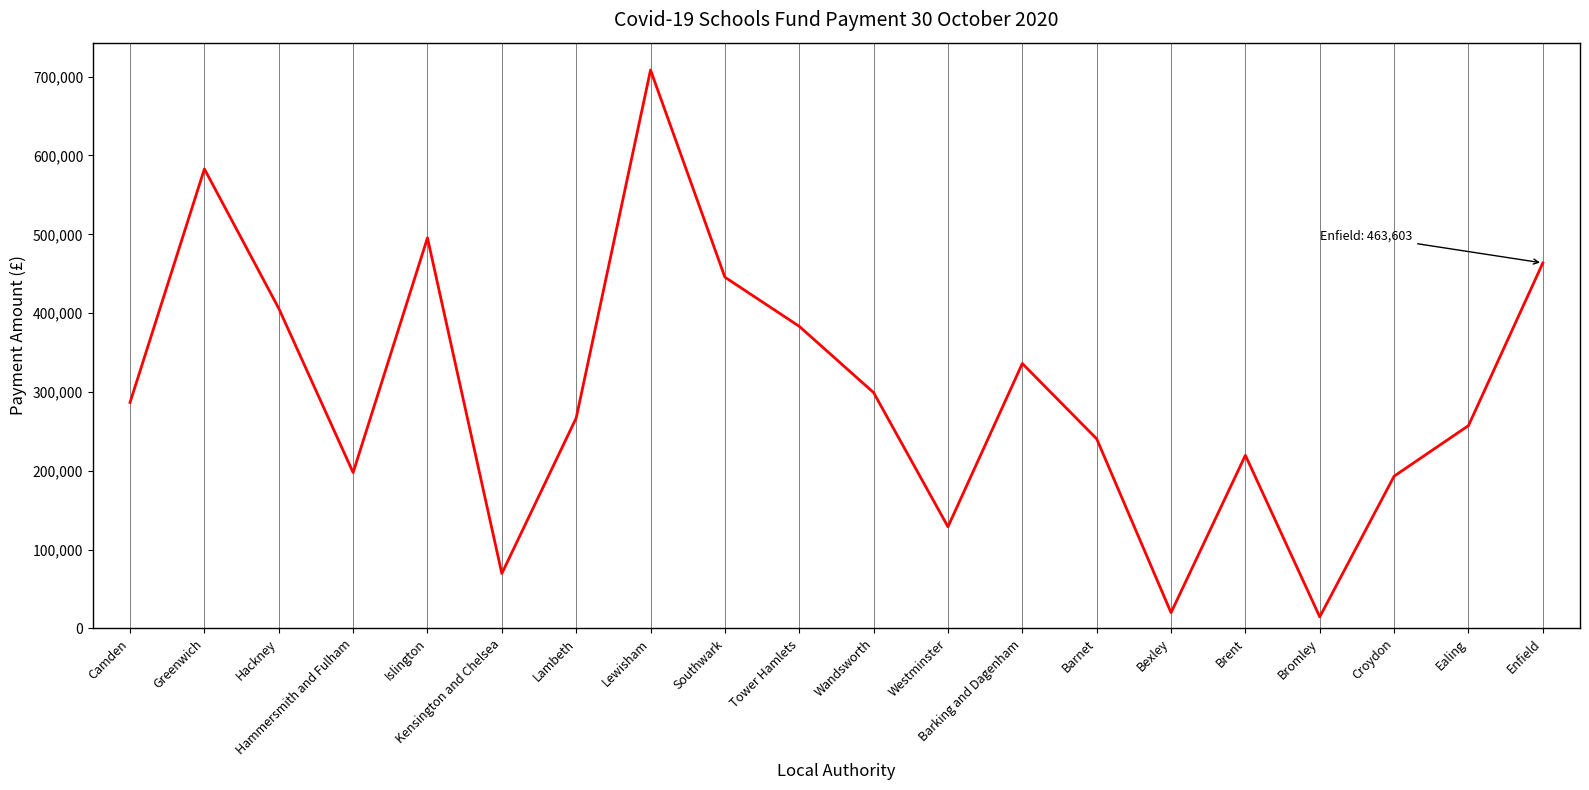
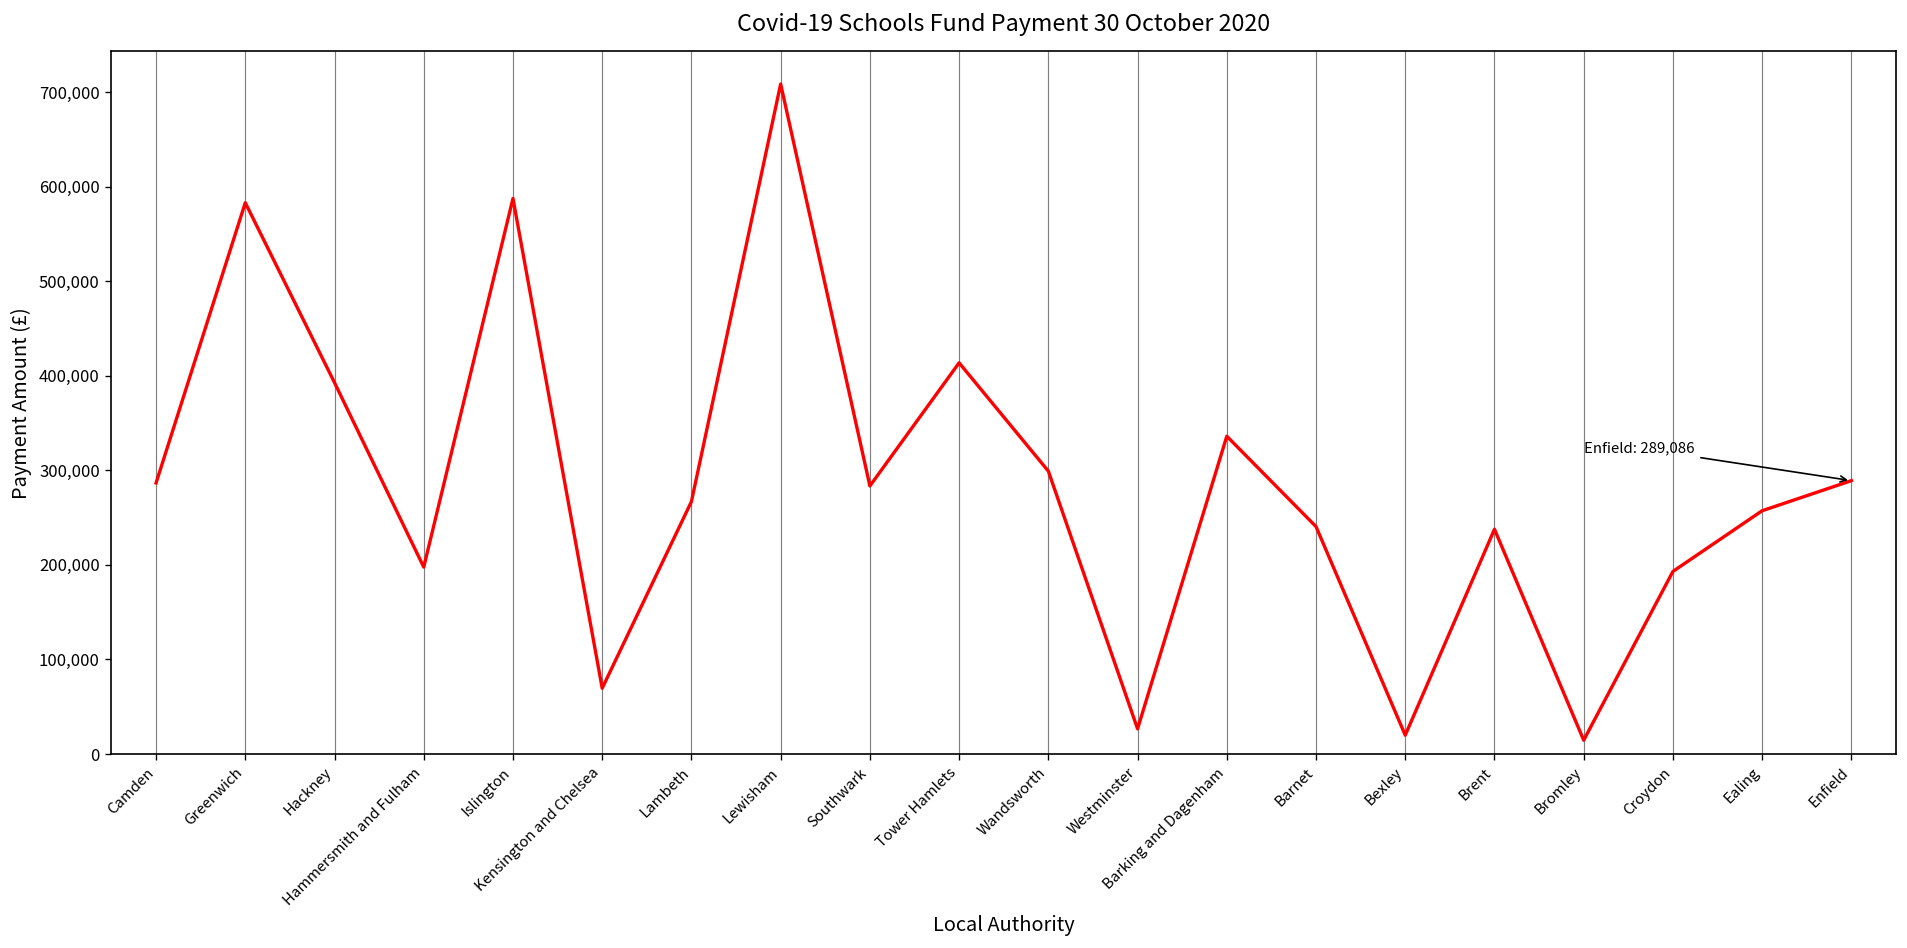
Hackney: 410,000 -> 390,000
Islington: 500,000 -> 590,000
Southwark: 450,000 -> 280,000
Tower Hamlets: 380,000 -> 410,000
Westminster: 130,000 -> 30,000
Brent: 220,000 -> 240,000
Enfield: 463,603 -> 289,086
